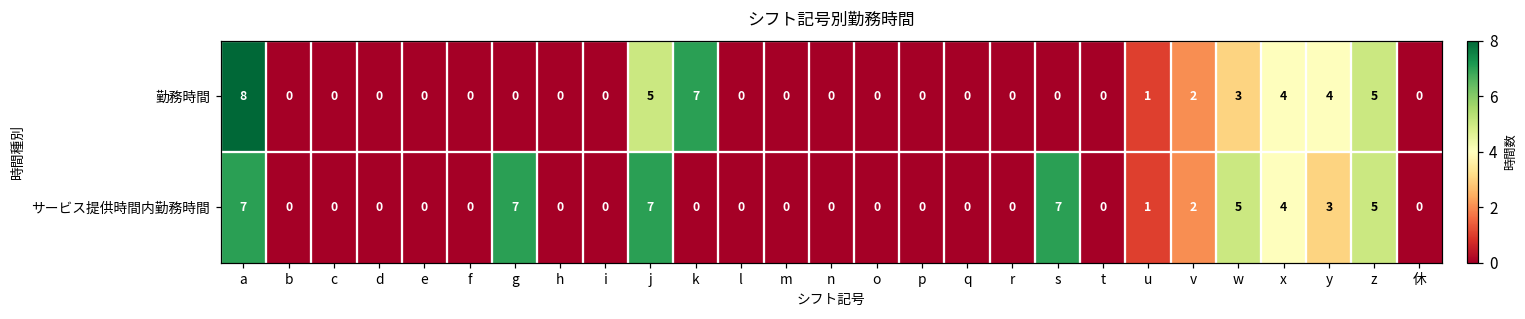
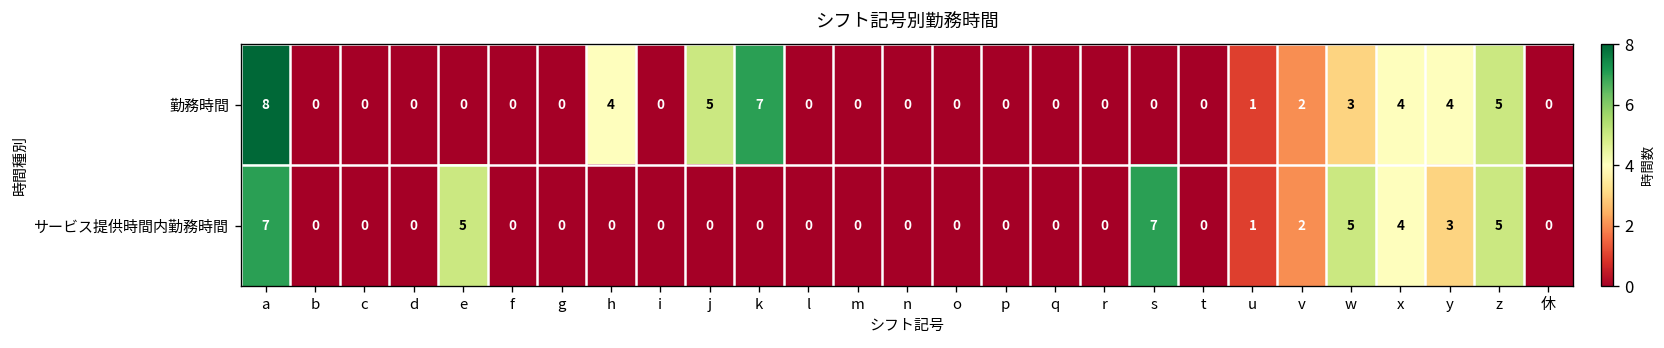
勤務時間, h: 0 -> 4
サービス提供時間内勤務時間, e: 0 -> 5
サービス提供時間内勤務時間, g: 7 -> 0
サービス提供時間内勤務時間, j: 7 -> 0
